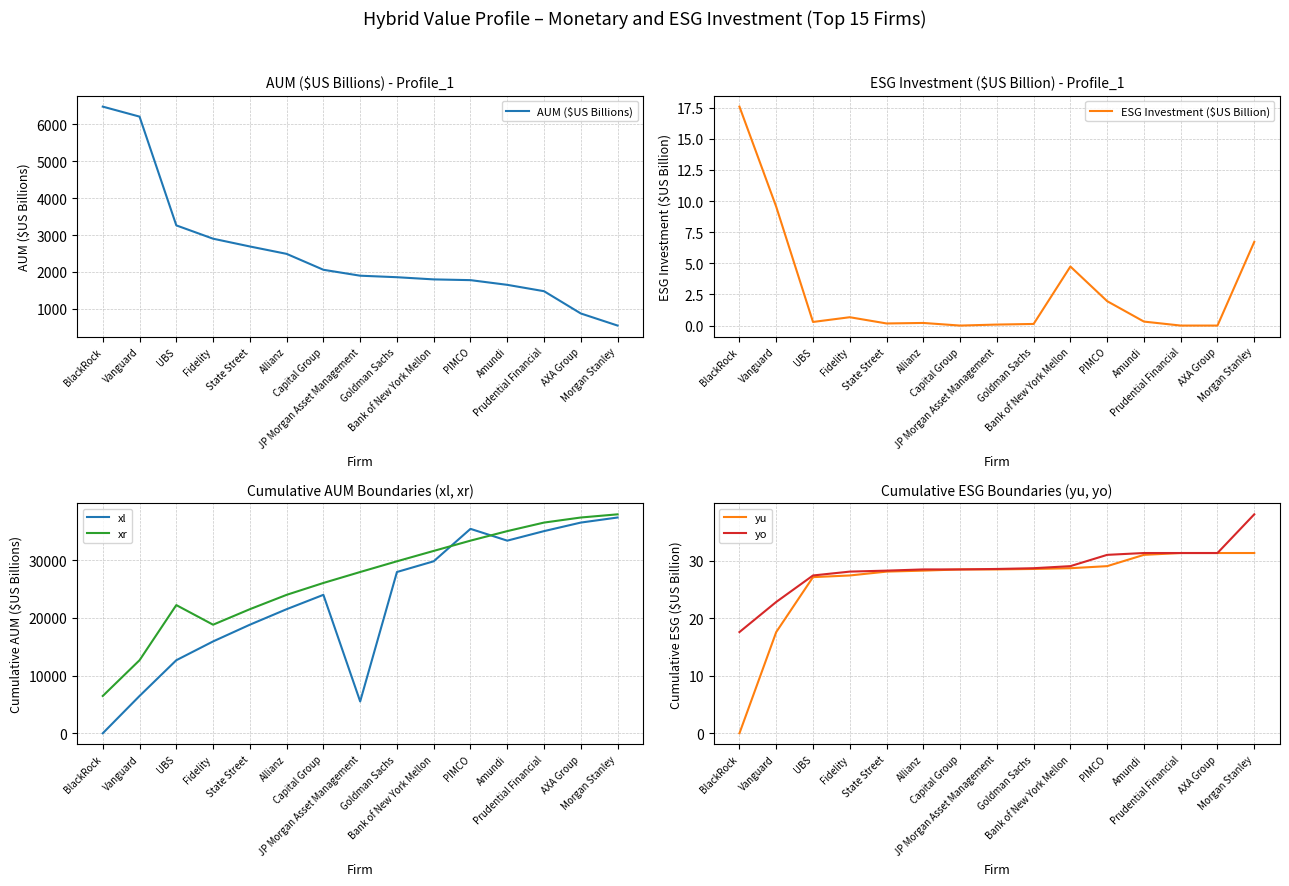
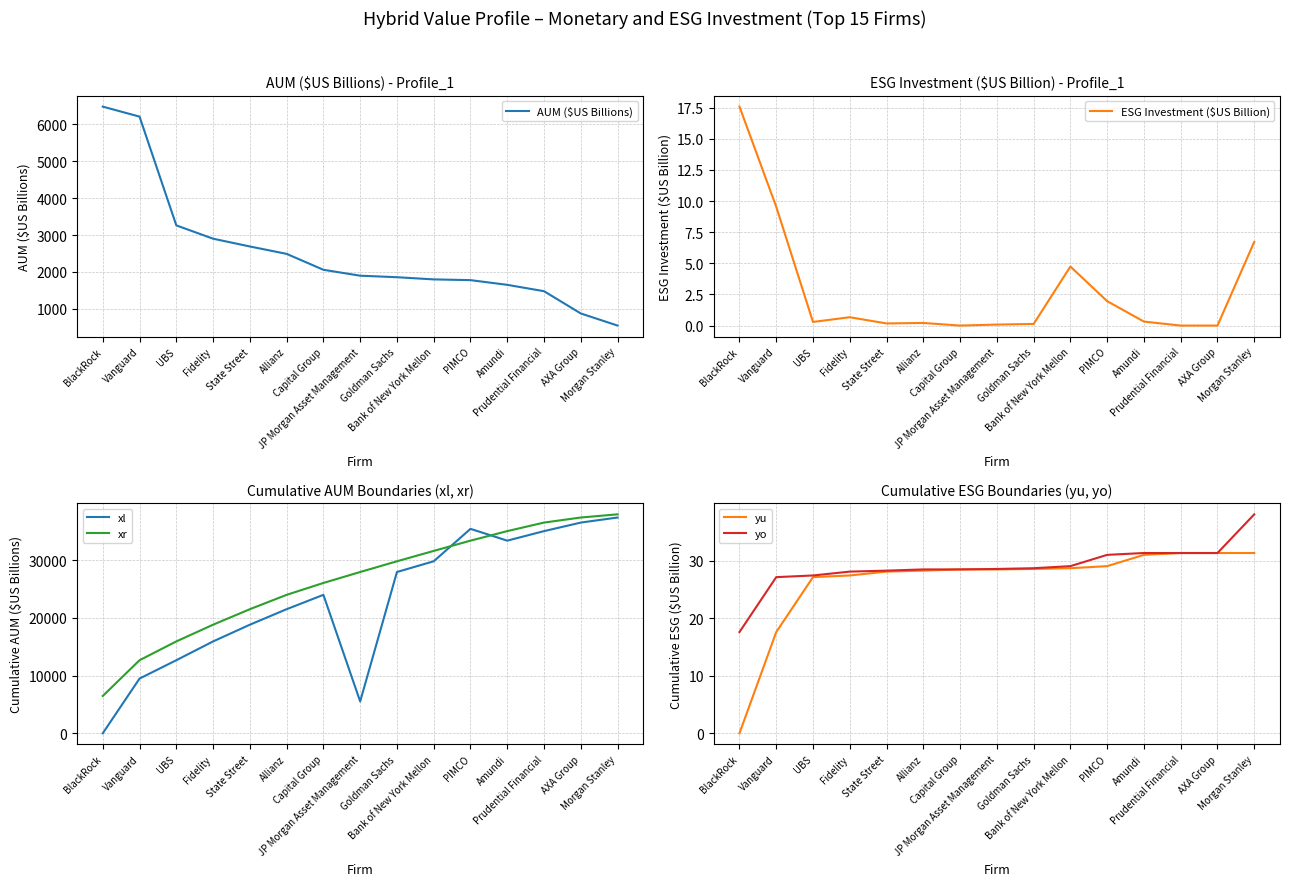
Cumulative AUM Boundaries (xl, xr), xl, Vanguard: 6000 -> 9000
Cumulative AUM Boundaries (xl, xr), xr, UBS: 22000 -> 16000
Cumulative ESG Boundaries (yu, yo), yo, Vanguard: 23 -> 27
